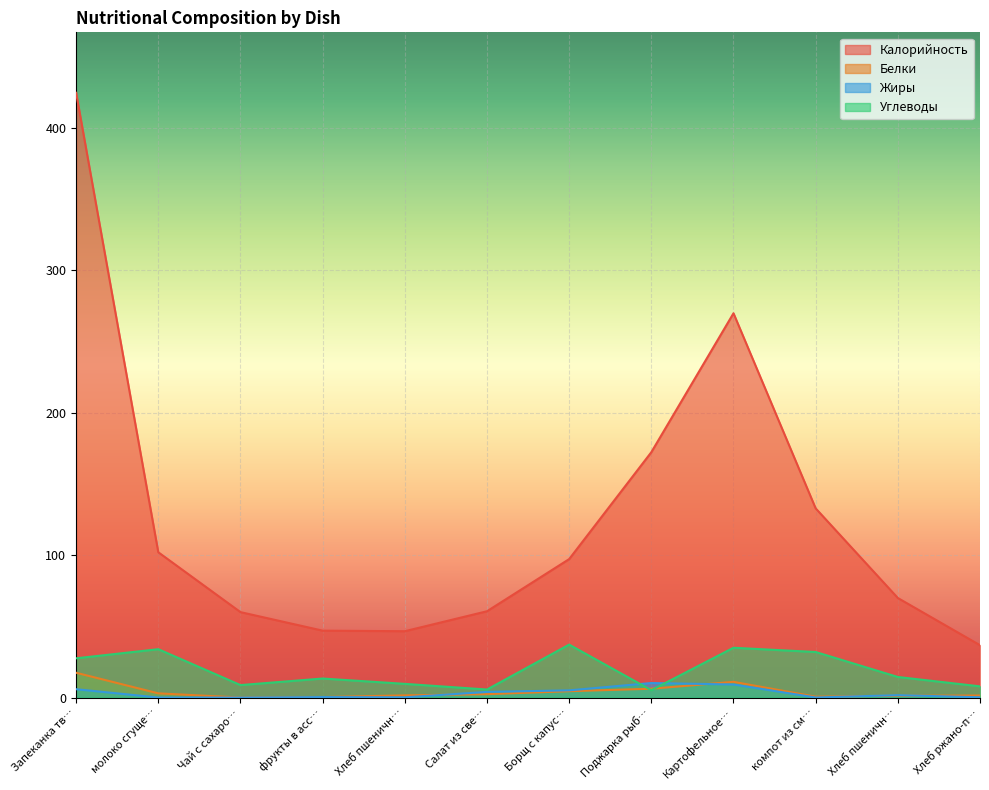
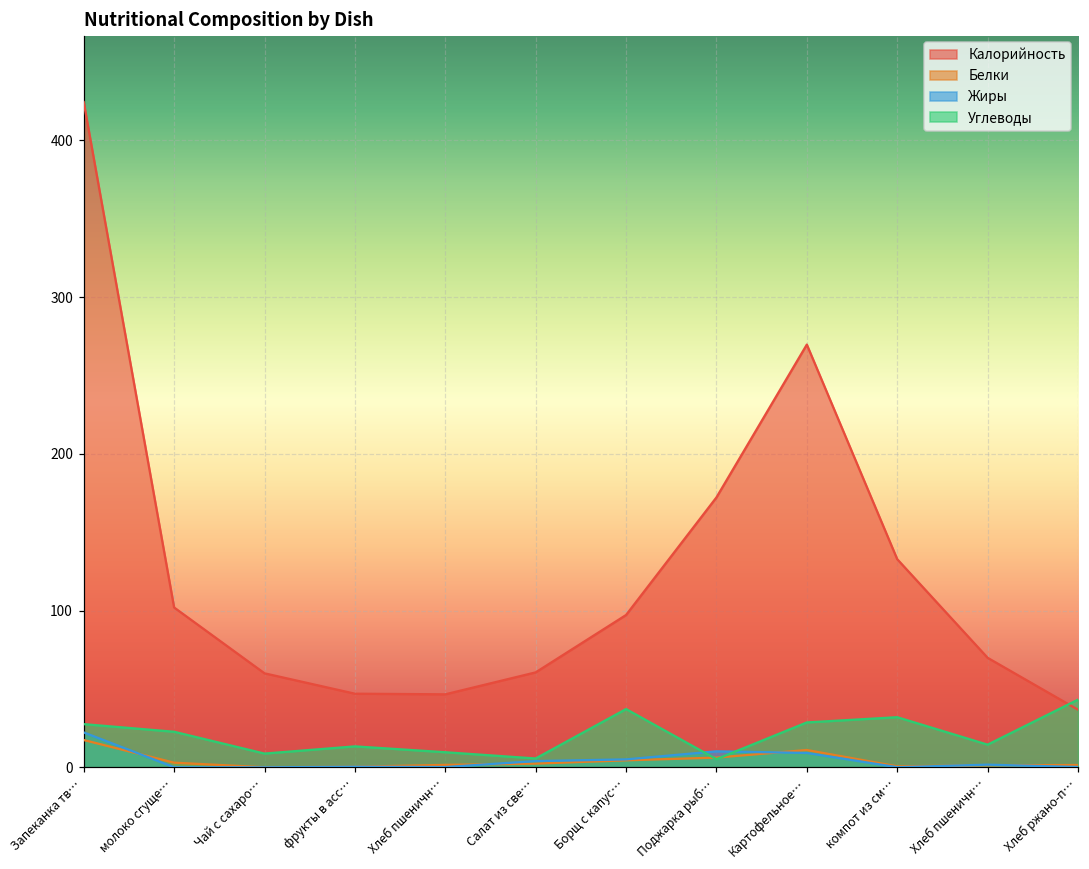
Жиры, Запеканка тв…: 6 -> 22
Углеводы, молоко сгуще…: 34 -> 23
Углеводы, Картофельное…: 35 -> 29
Углеводы, Хлеб ржано-п…: 8 -> 43
